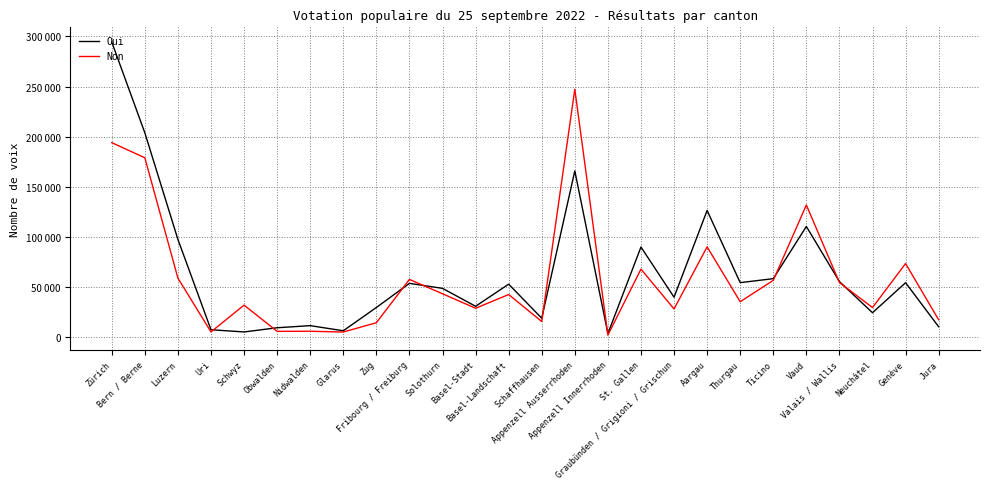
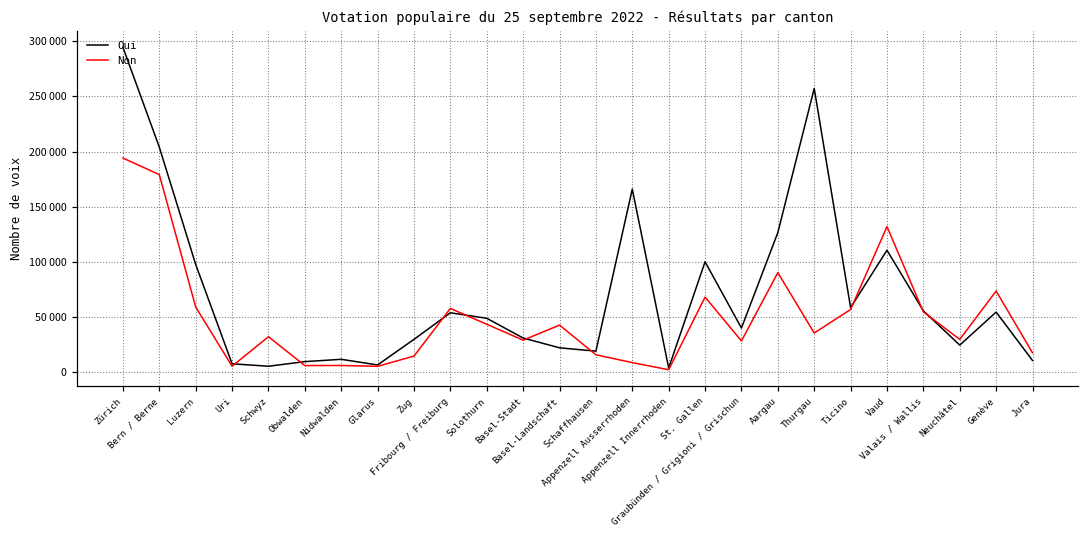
Oui, Basel-Landschaft: 53000 -> 22000
Non, Appenzell Ausserrhoden: 247000 -> 9000
Oui, St. Gallen: 90000 -> 100000
Oui, Thurgau: 55000 -> 257000
